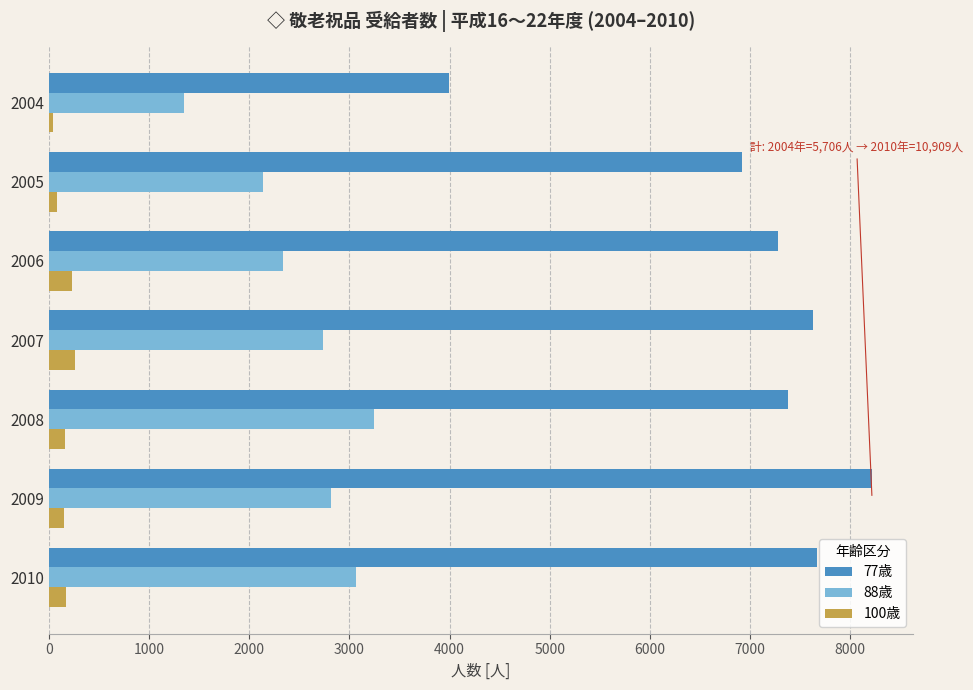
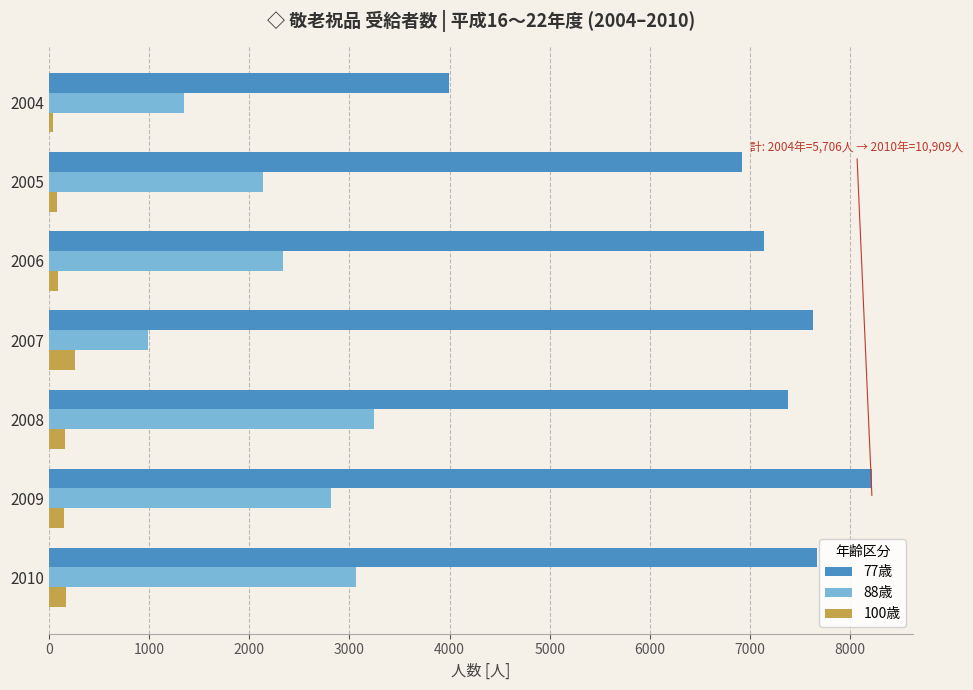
77歳, 2006: 7280 -> 7140
100歳, 2006: 230 -> 90
88歳, 2007: 2740 -> 990
